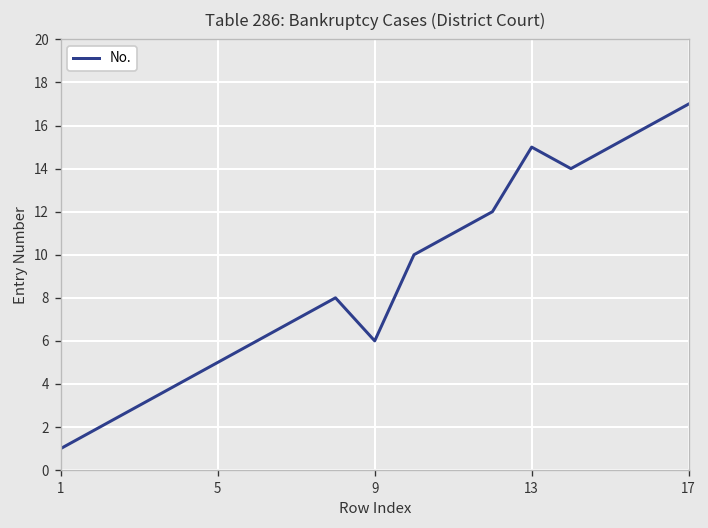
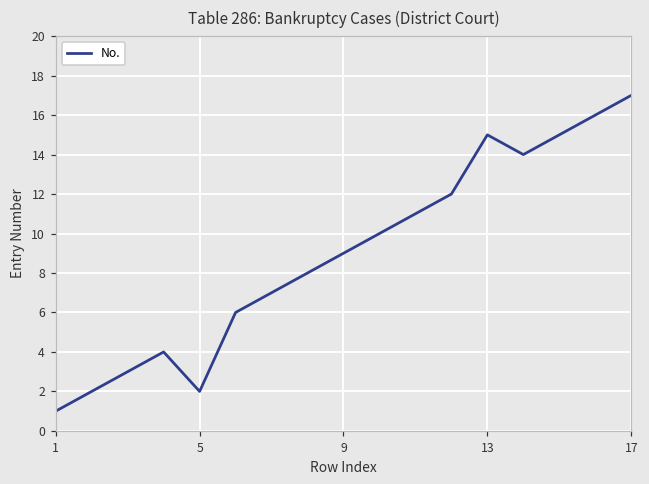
5: 5 -> 2
9: 6 -> 9
